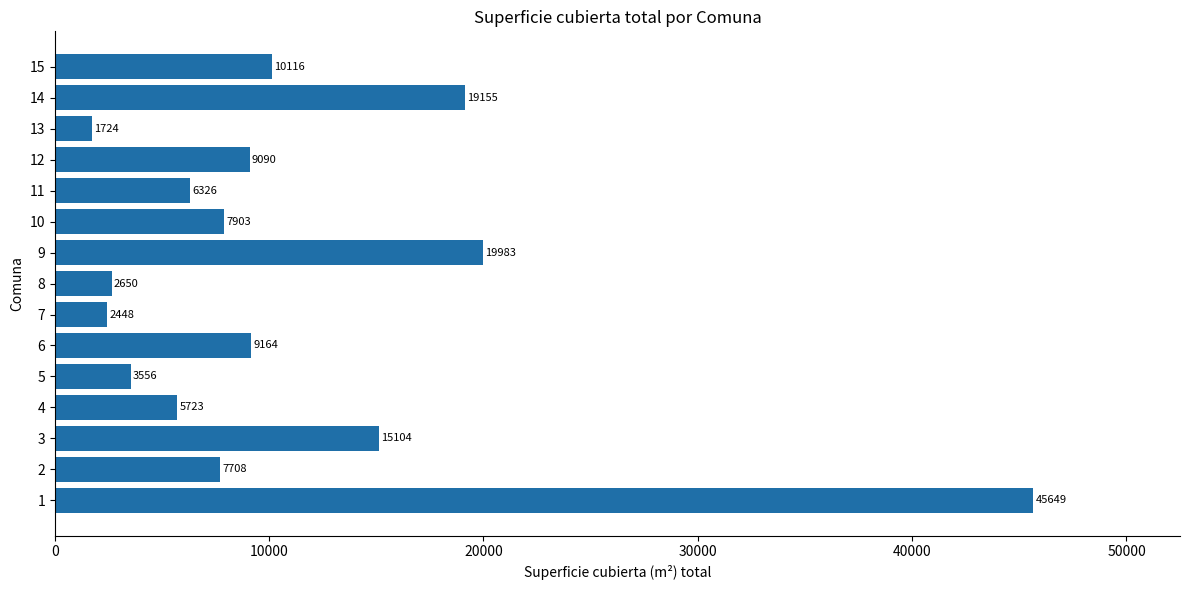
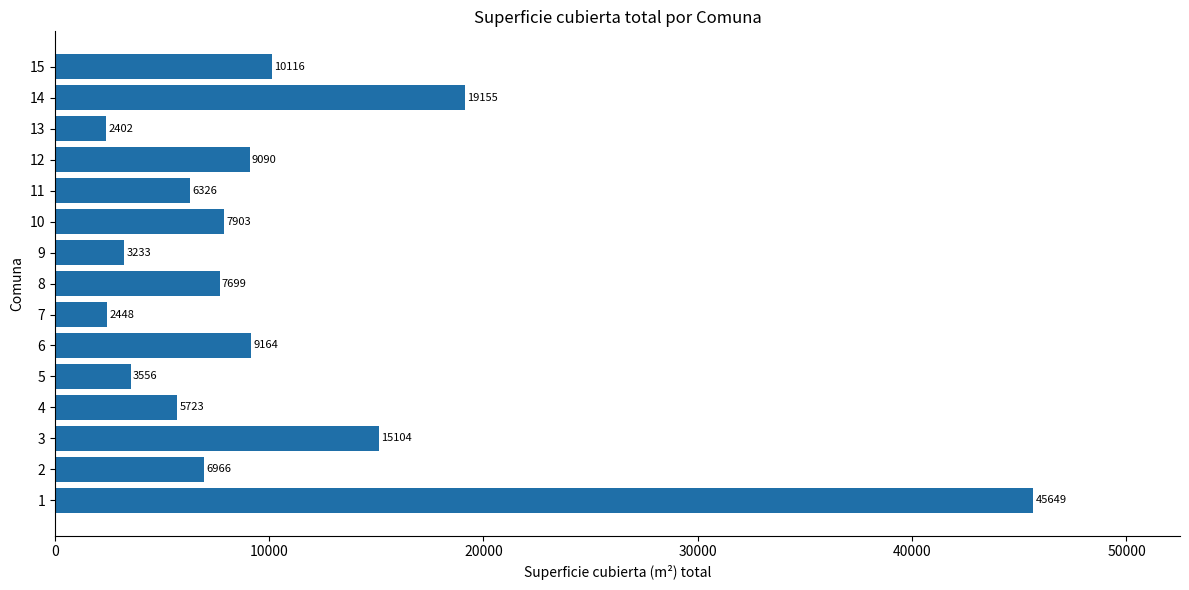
13: 1724 -> 2402
9: 19983 -> 3233
8: 2650 -> 7699
2: 7708 -> 6966
